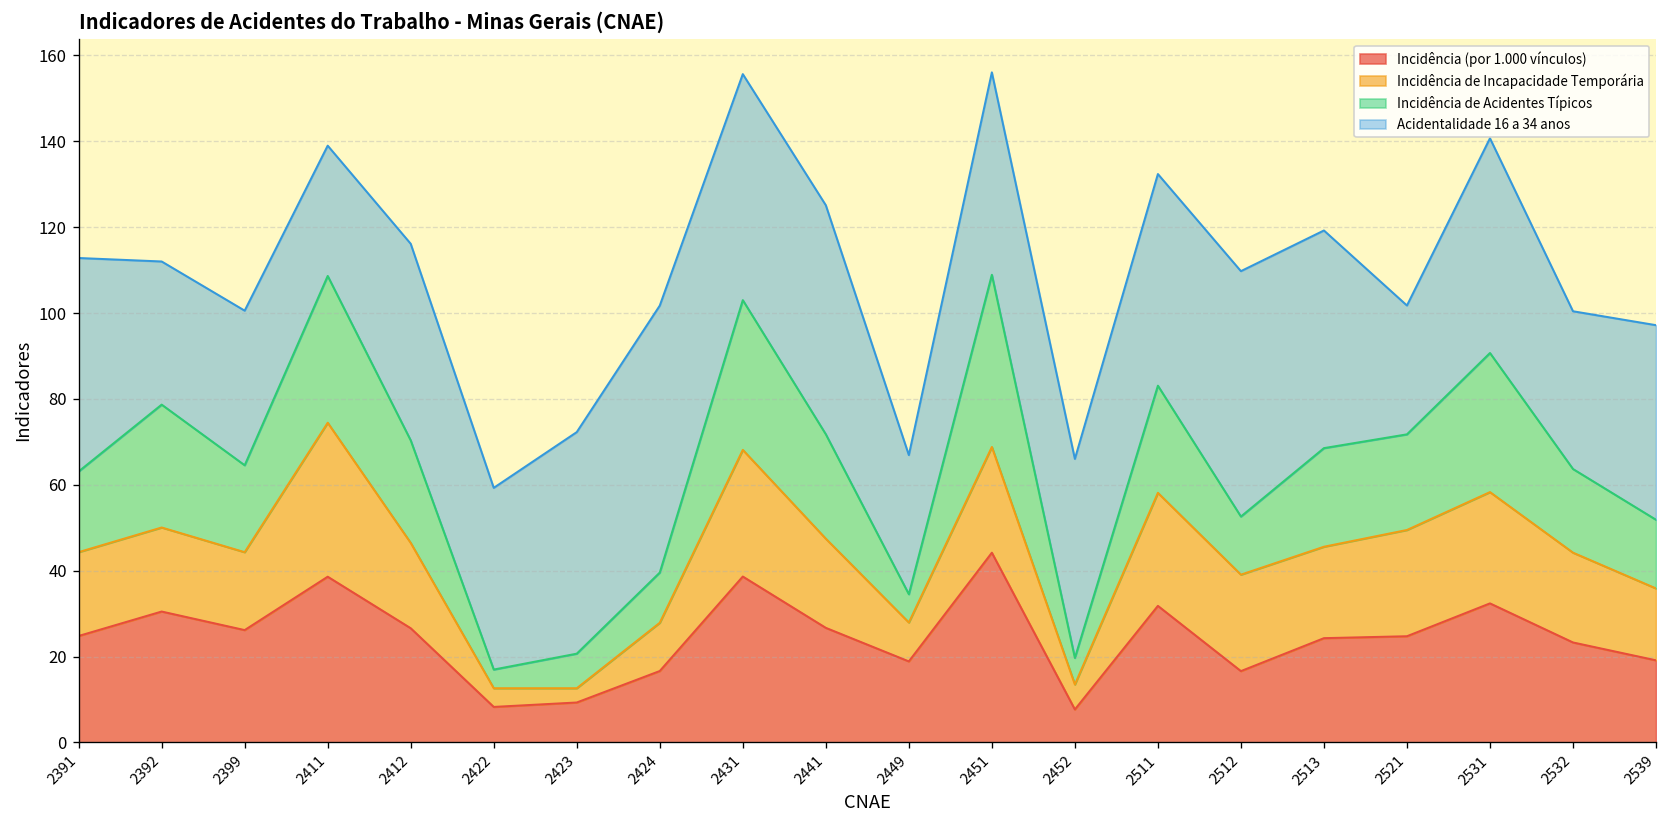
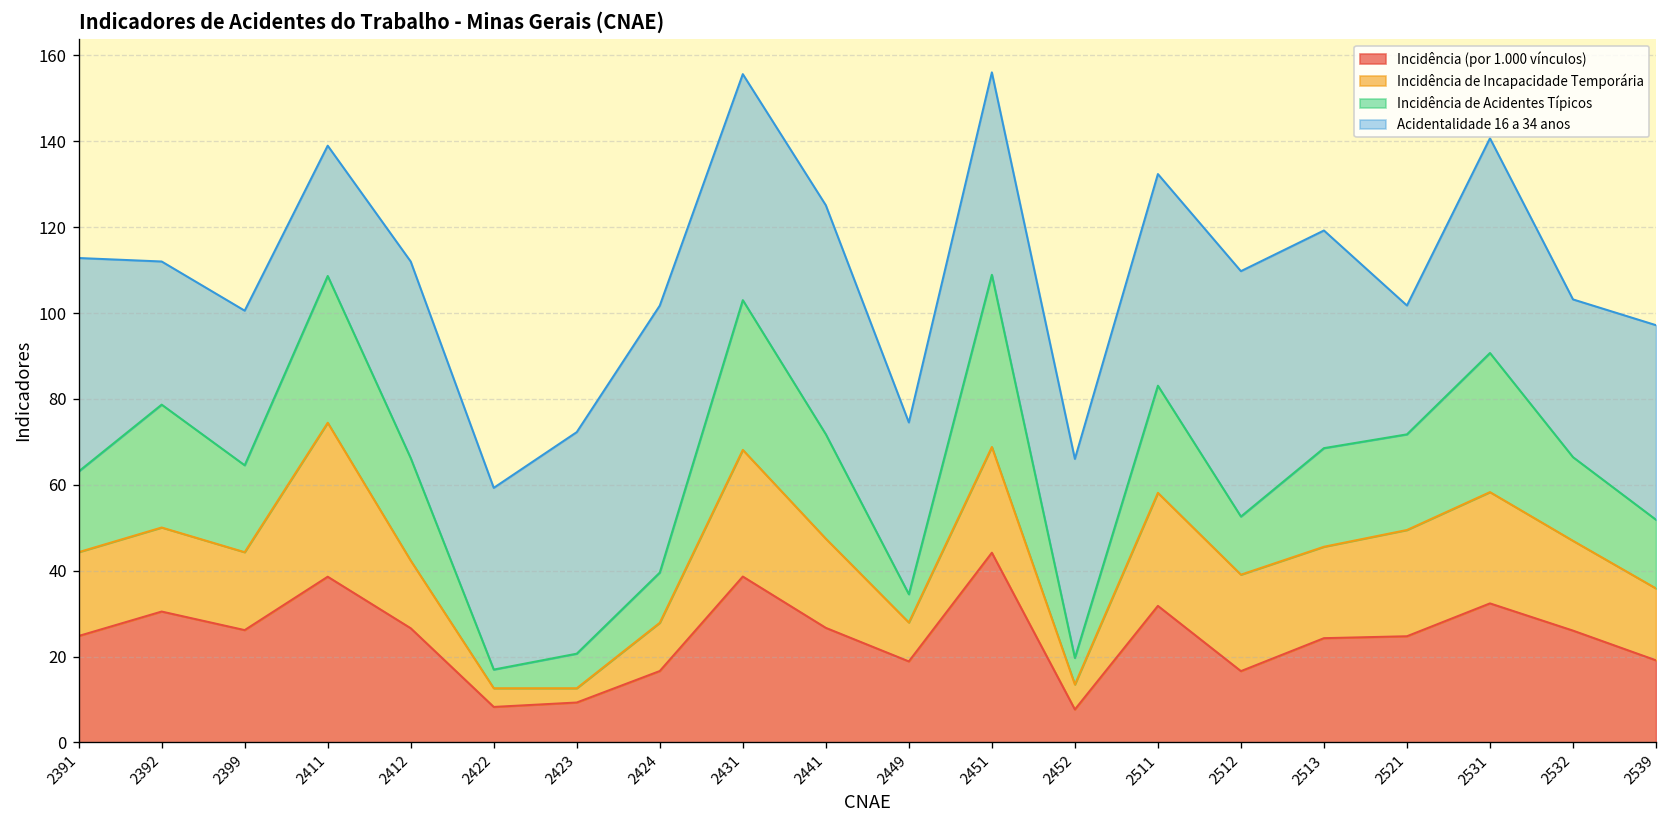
Incidência de Incapacidade Temporária, 2412: 20 -> 16
Acidentalidade 16 a 34 anos, 2449: 32 -> 40
Incidência (por 1.000 vínculos), 2532: 23 -> 26
